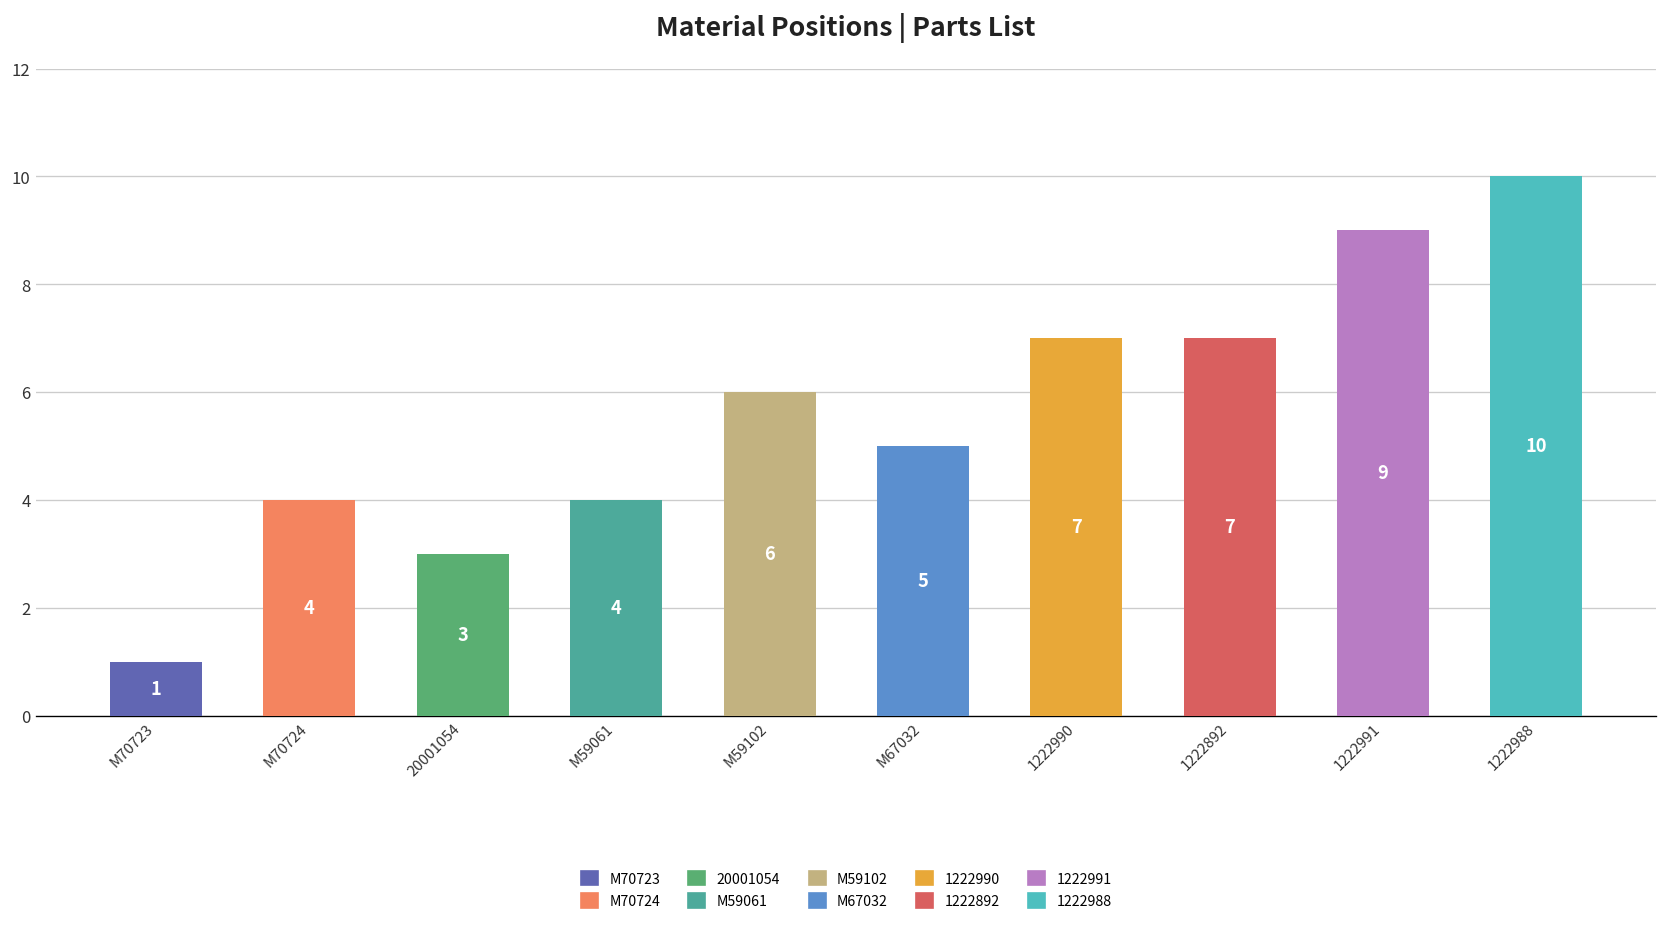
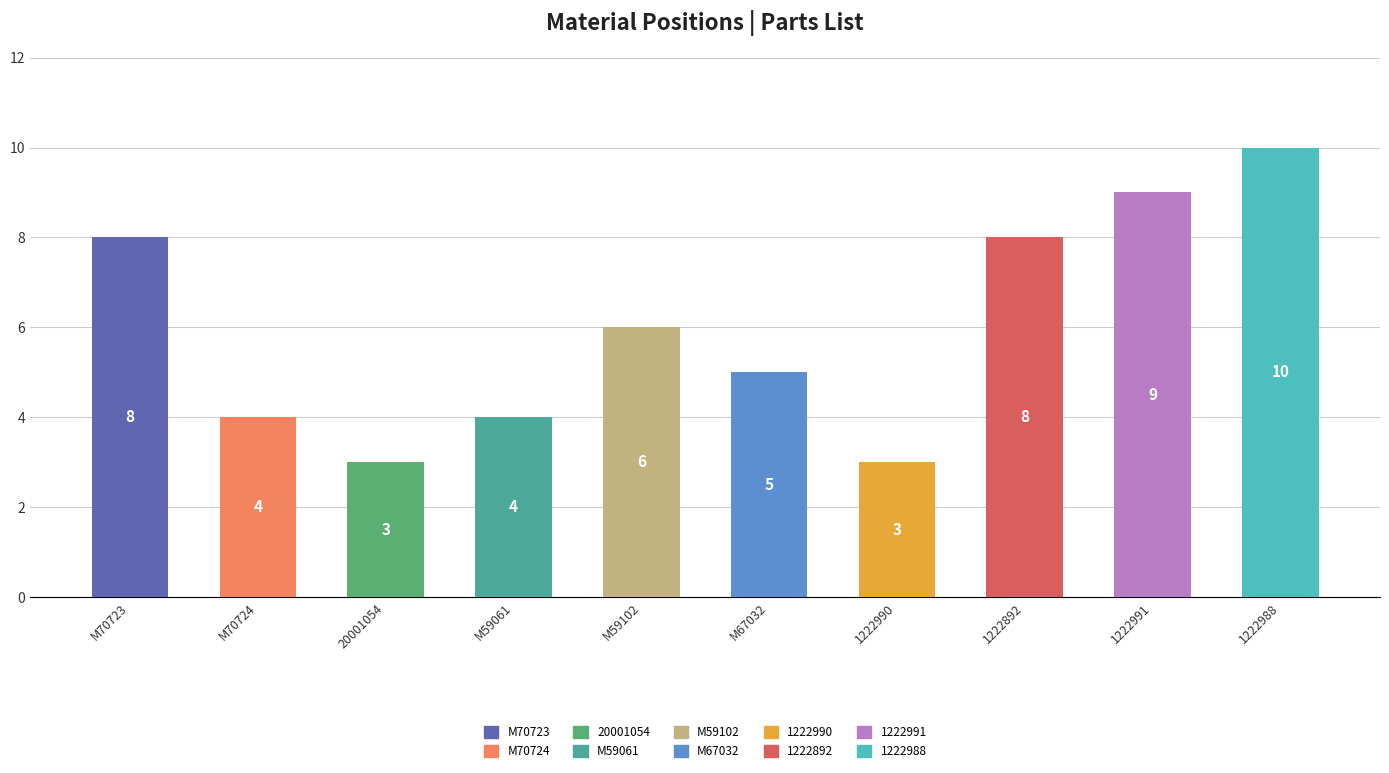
M70723: 1 -> 8
1222990: 7 -> 3
1222892: 7 -> 8
